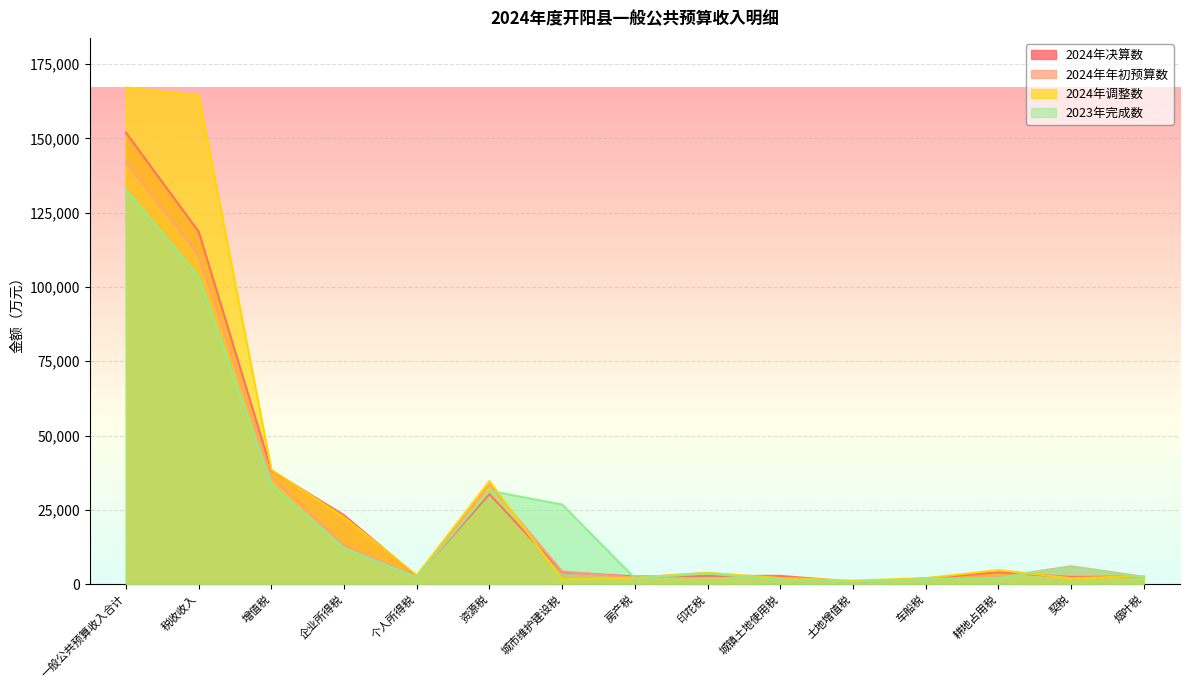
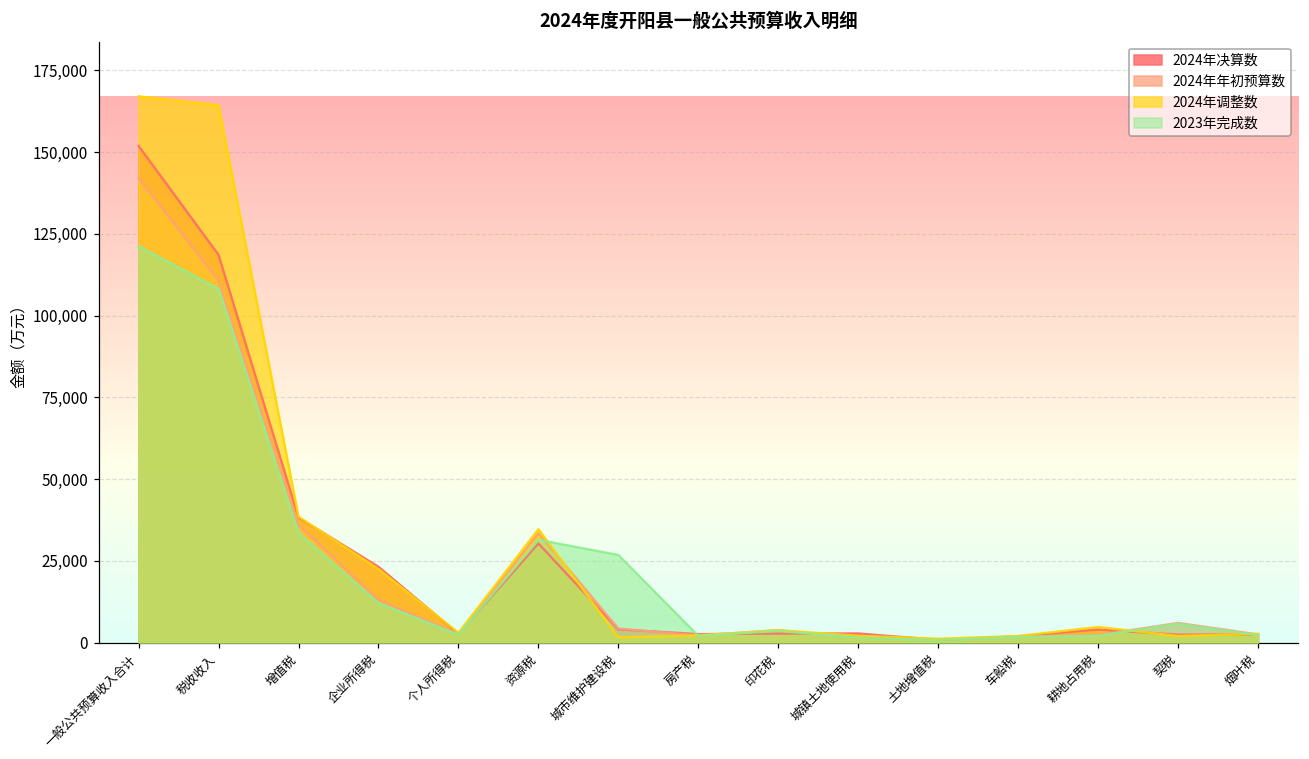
2023年完成数, 一般公共预算收入合计: 133,000 -> 121,000
2023年完成数, 税收收入: 103,000 -> 108,000
